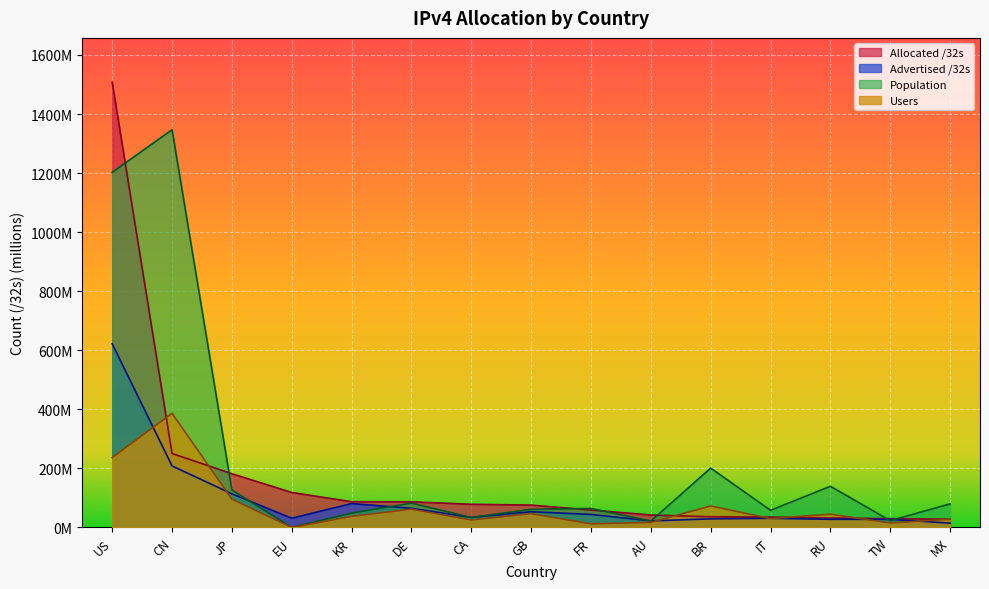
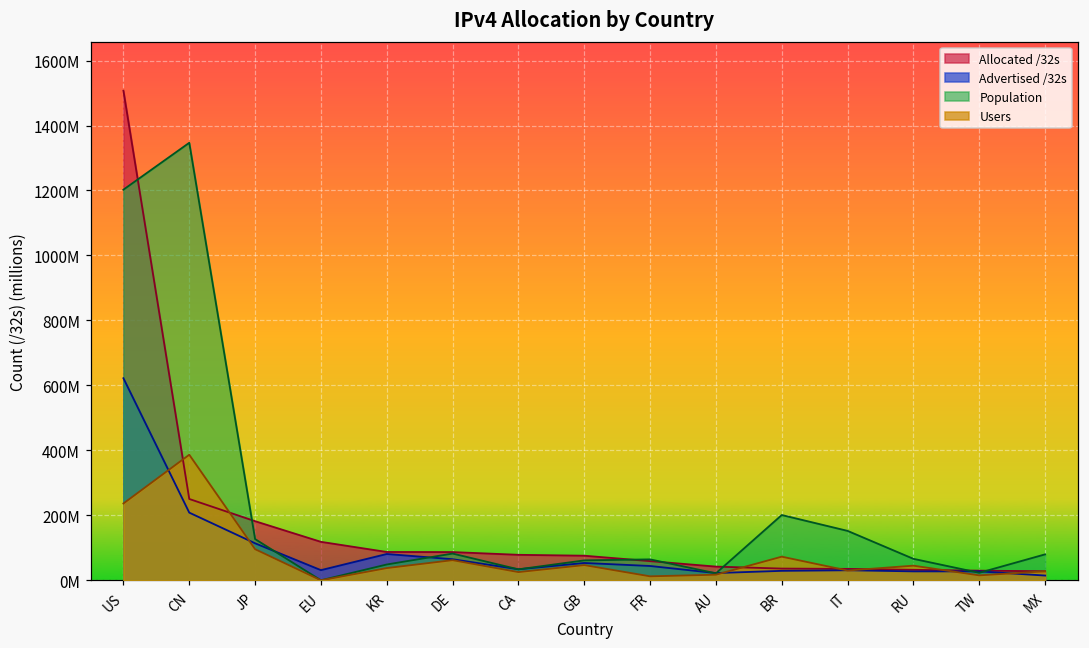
Population, IT: 60000000 -> 150000000
Population, RU: 140000000 -> 70000000
